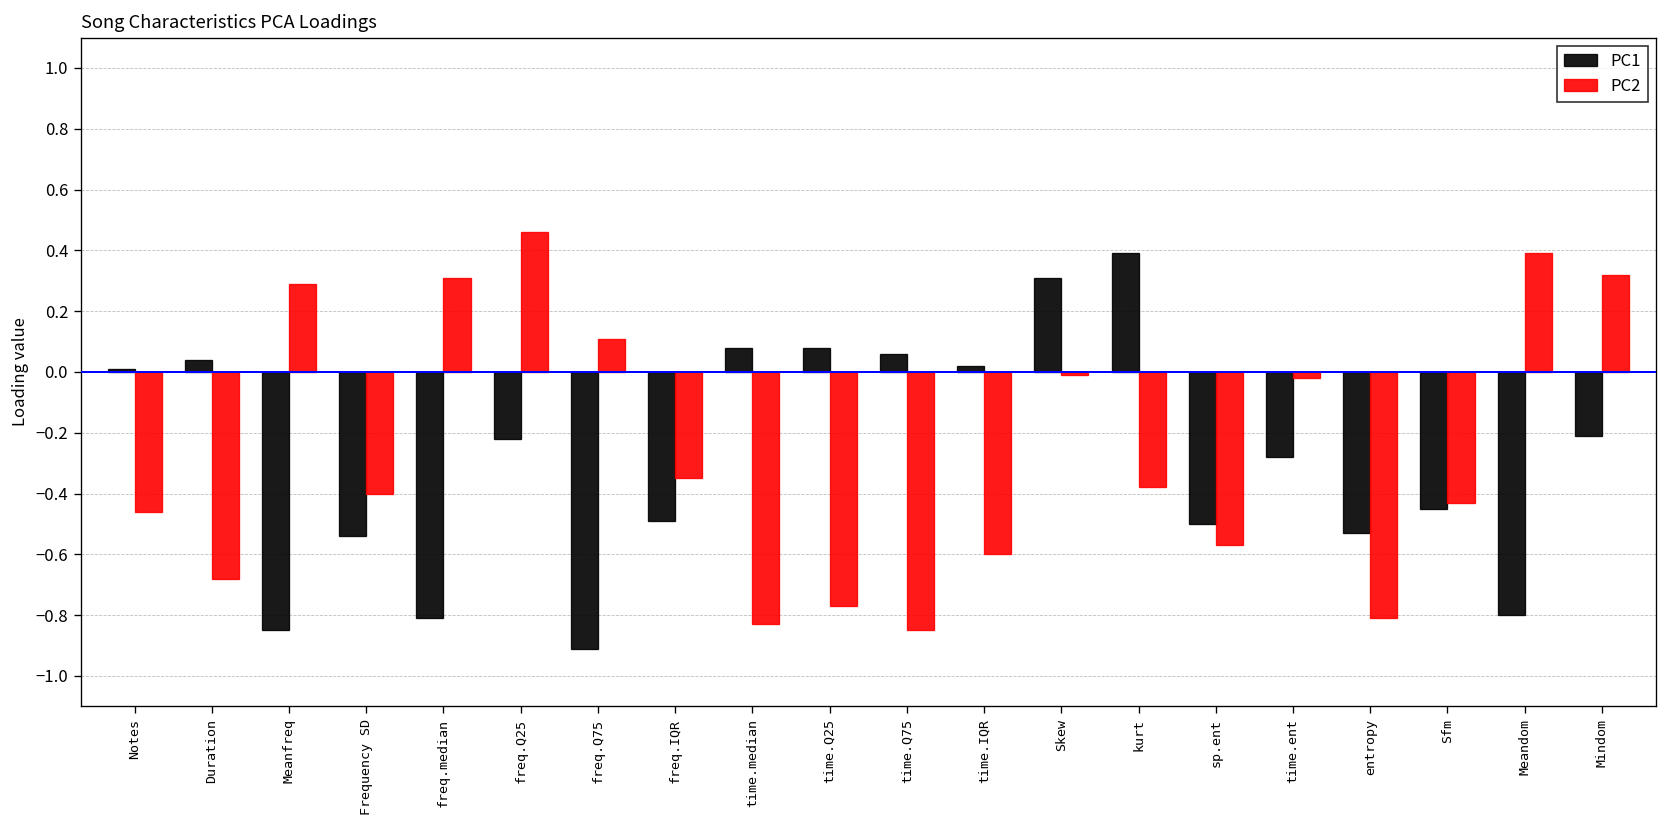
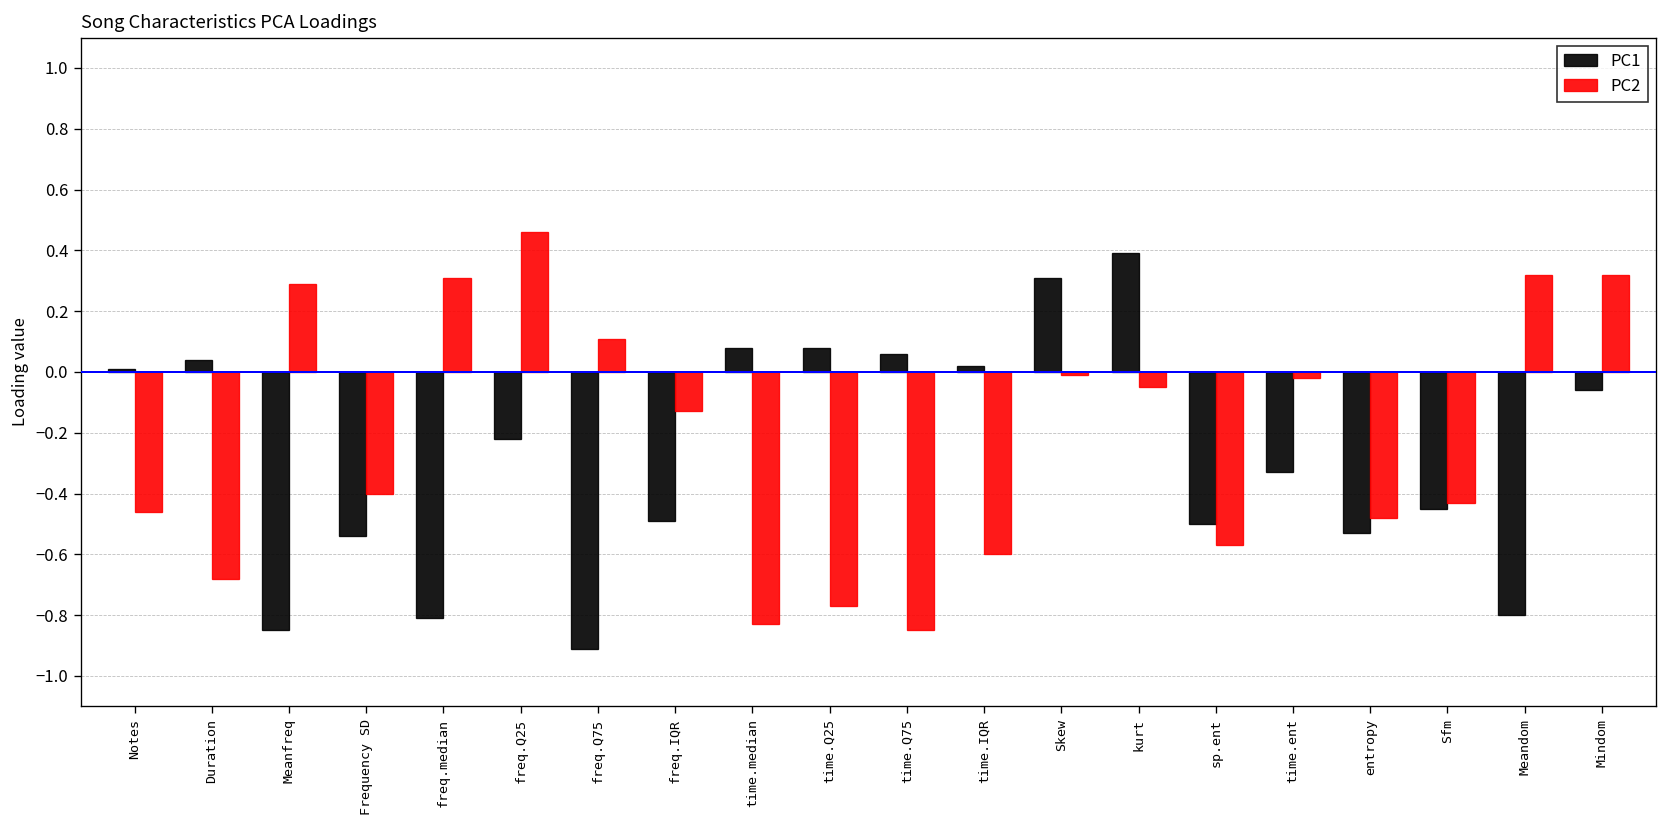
PC2, freq.IQR: -0.35 -> -0.13
PC2, kurt: -0.38 -> -0.05
PC1, time.ent: -0.28 -> -0.33
PC2, entropy: -0.81 -> -0.48
PC2, Meandom: 0.39 -> 0.32
PC1, Mindom: -0.21 -> -0.06
